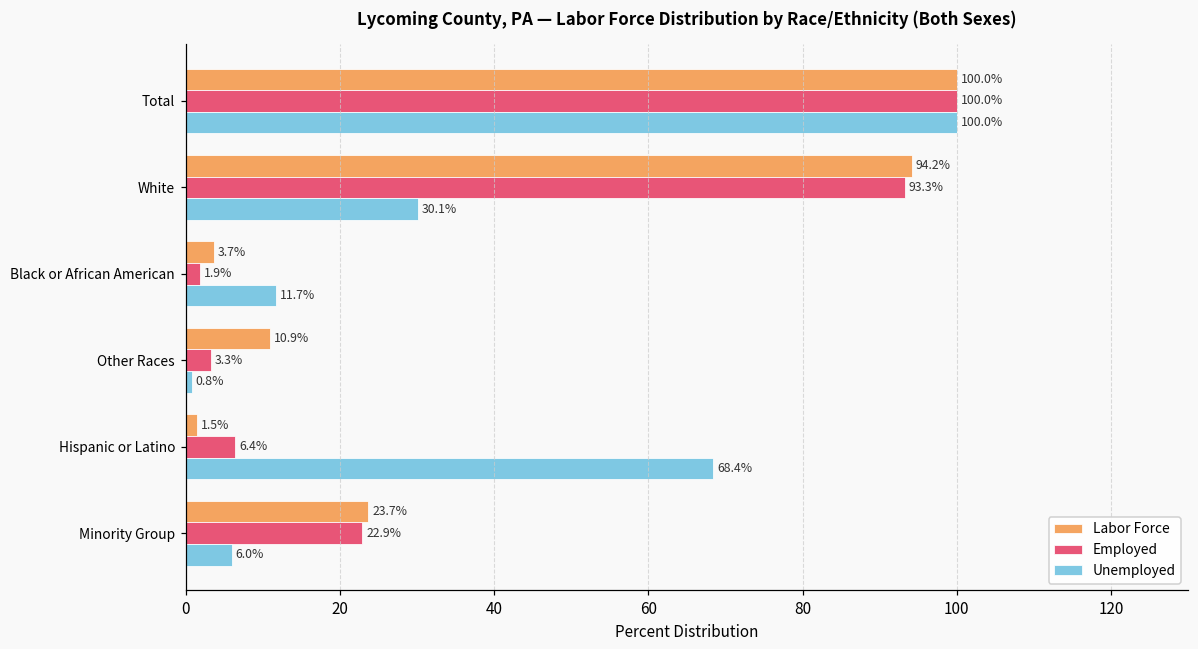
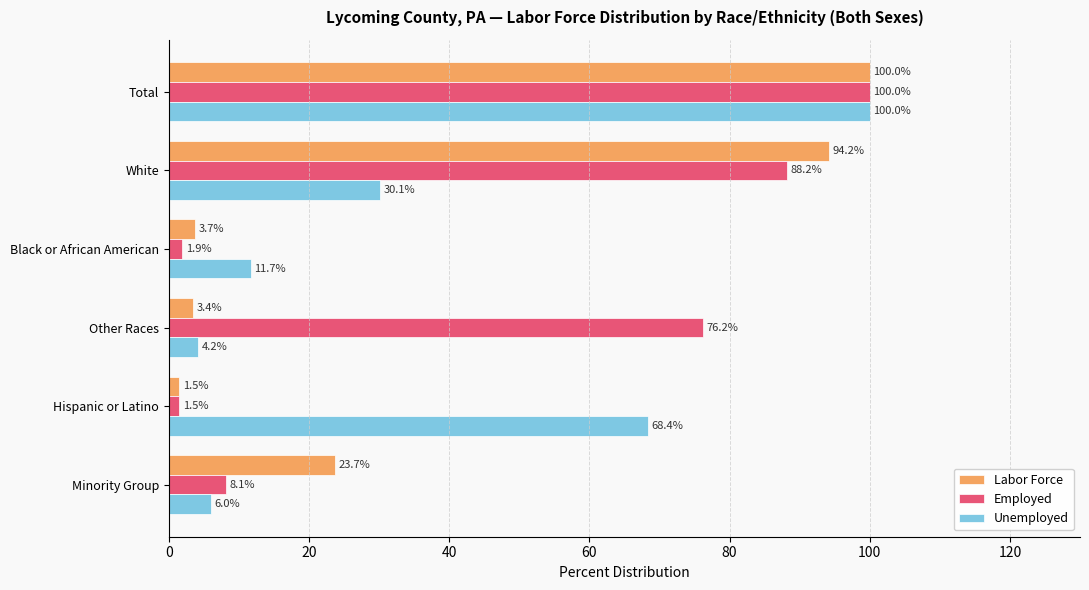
Employed, White: 93.3% -> 88.2%
Labor Force, Other Races: 10.9% -> 3.4%
Employed, Other Races: 3.3% -> 76.2%
Unemployed, Other Races: 0.8% -> 4.2%
Employed, Hispanic or Latino: 6.4% -> 1.5%
Employed, Minority Group: 22.9% -> 8.1%
